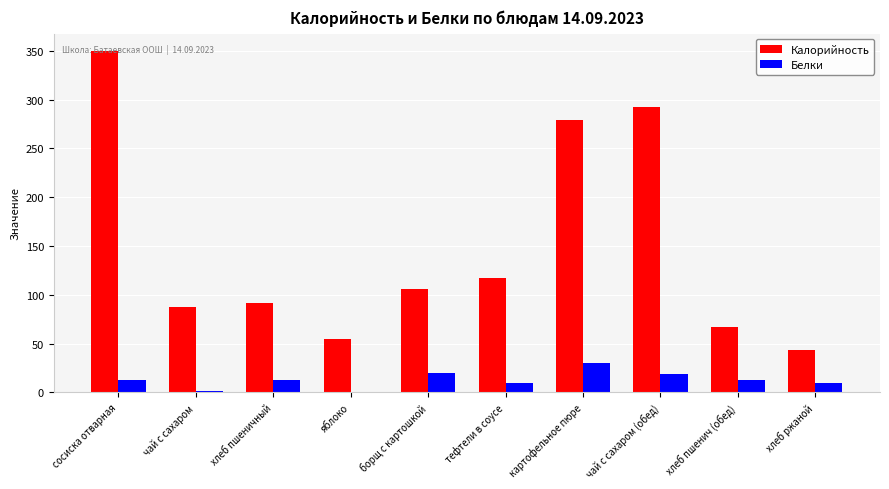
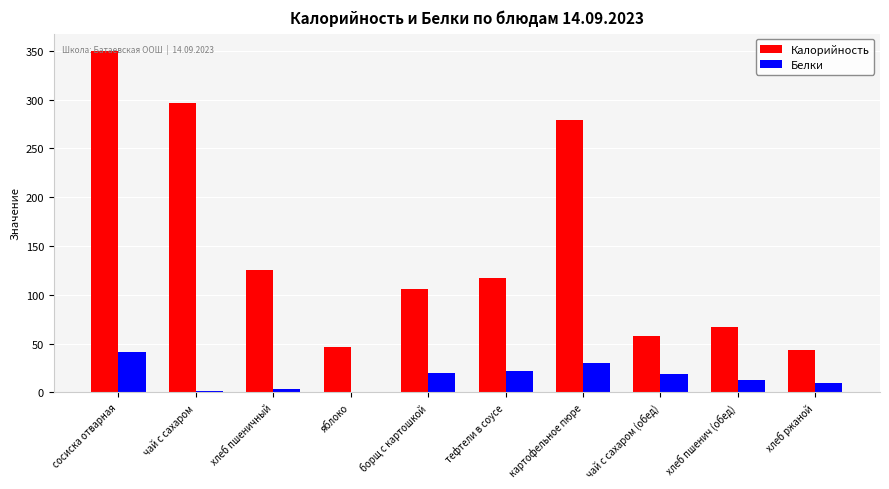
Белки, сосиска отварная: 10 -> 40
Калорийность, чай с сахаром: 90 -> 300
Калорийность, хлеб пшеничный: 90 -> 130
Белки, хлеб пшеничный: 10 -> 0
Калорийность, яблоко: 60 -> 50
Белки, тефтели в соусе: 10 -> 20
Калорийность, чай с сахаром (обед): 290 -> 60
